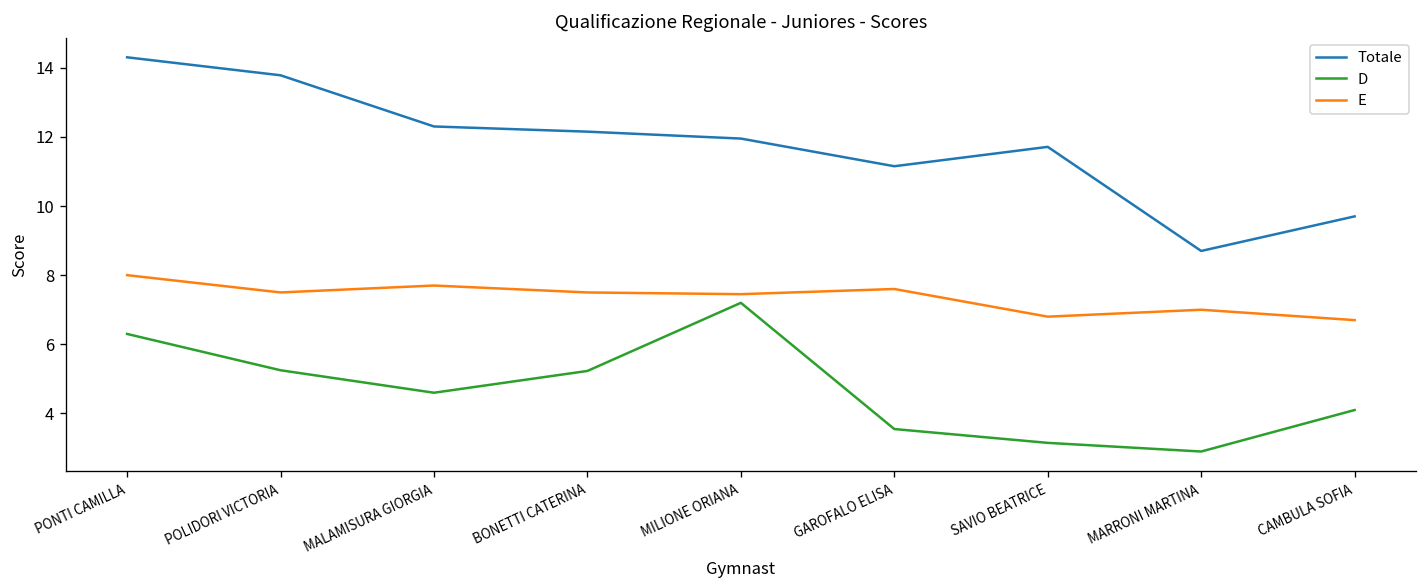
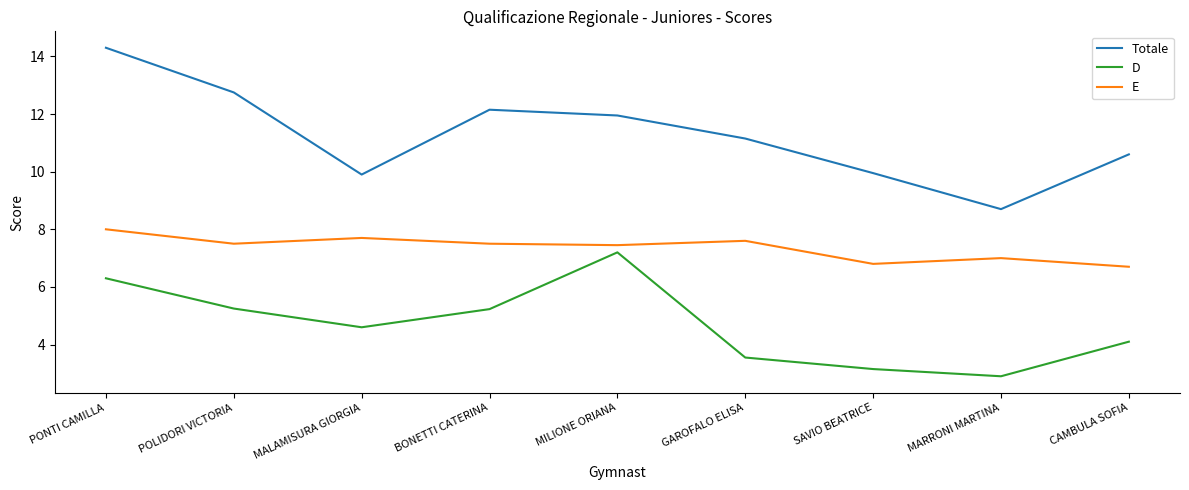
Totale, POLIDORI VICTORIA: 13.8 -> 12.8
Totale, MALAMISURA GIORGIA: 12.3 -> 9.9
Totale, SAVIO BEATRICE: 11.7 -> 10.0
Totale, CAMBULA SOFIA: 9.7 -> 10.6
